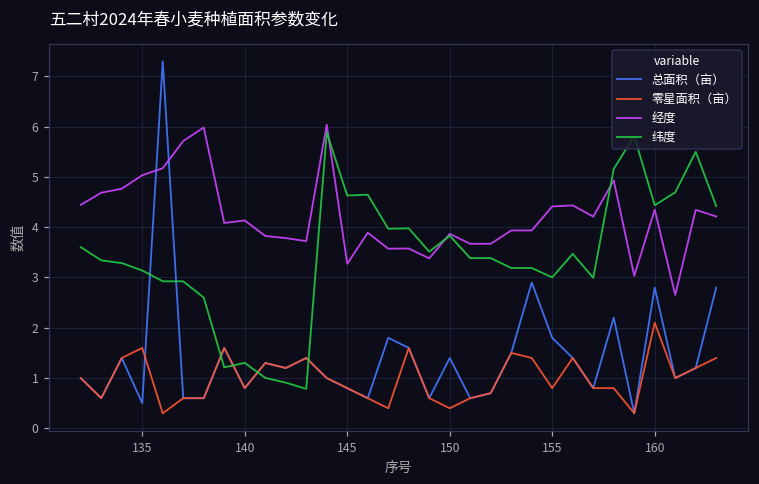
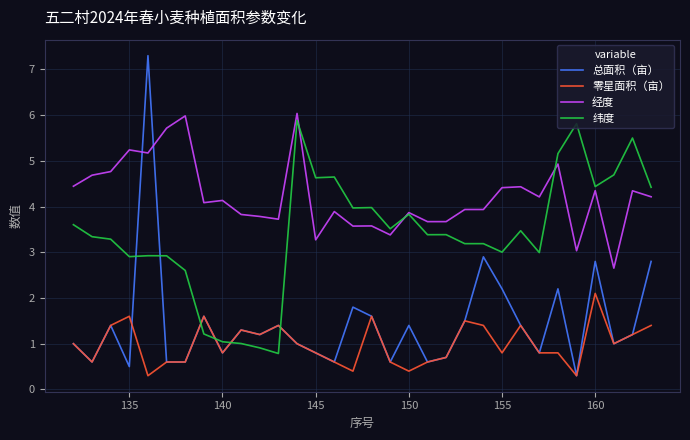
经度, 135: 5.0 -> 5.2
纬度, 135: 3.1 -> 2.9
纬度, 140: 1.3 -> 1.0
总面积（亩）, 155: 1.8 -> 2.2
